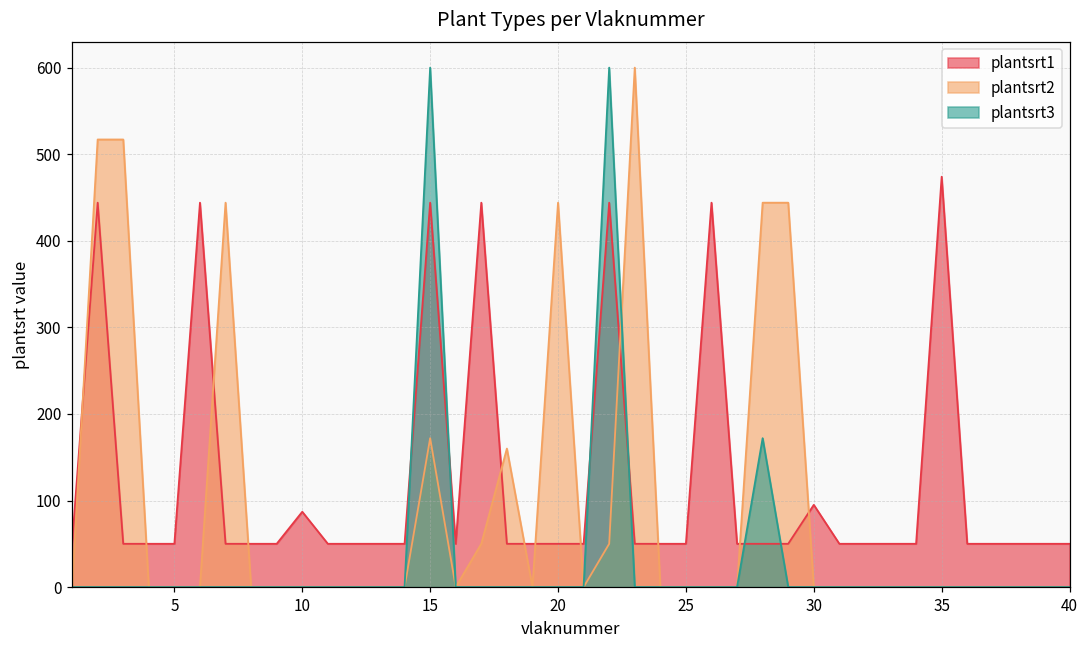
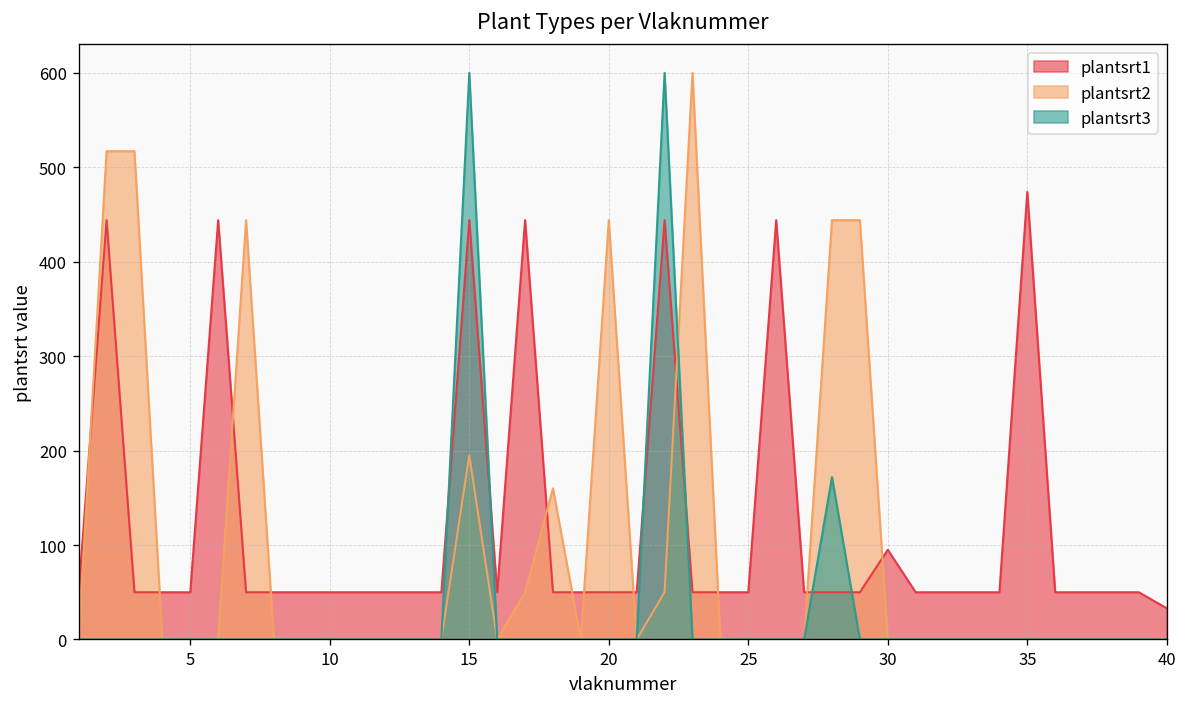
plantsrt1, 10: 90 -> 50
plantsrt2, 15: 170 -> 200
plantsrt1, 40: 50 -> 30
